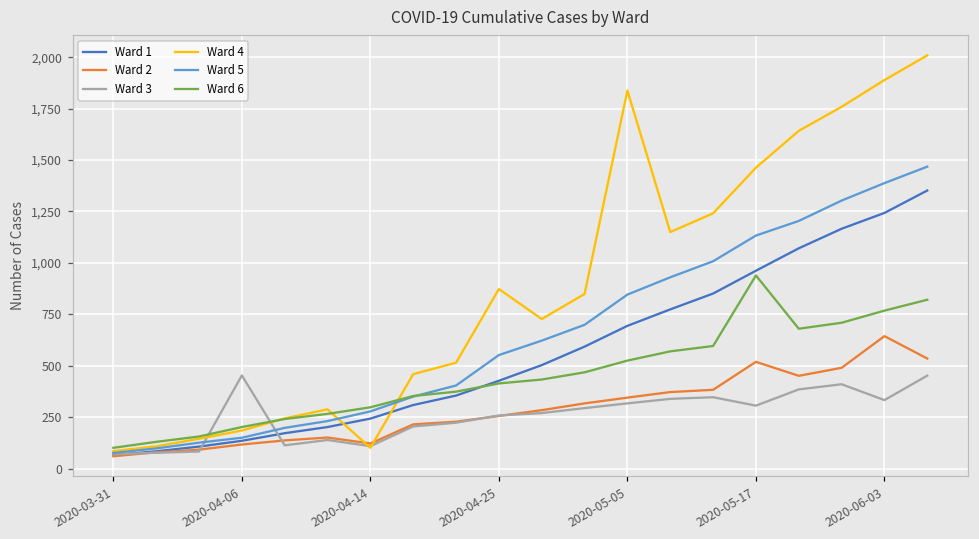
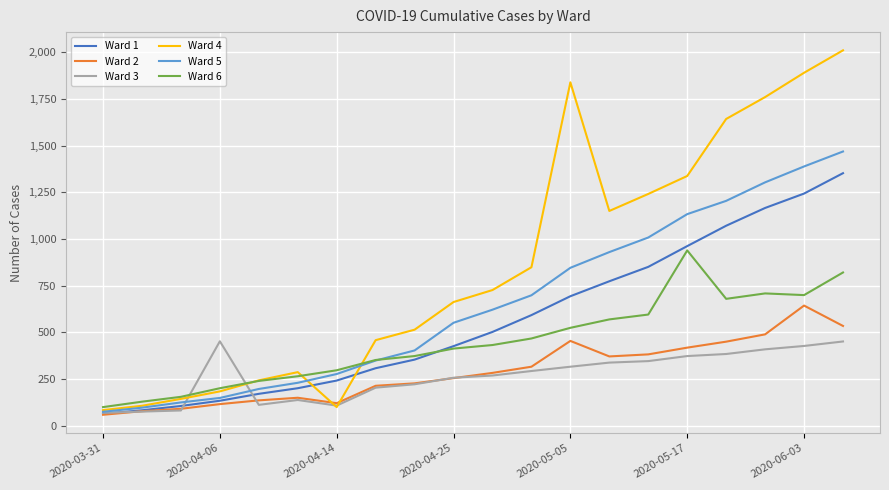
Ward 4, 2020-04-25: 870 -> 660
Ward 2, 2020-05-05: 350 -> 460
Ward 2, 2020-05-17: 520 -> 420
Ward 3, 2020-05-17: 310 -> 370
Ward 4, 2020-05-17: 1,460 -> 1,340
Ward 3, 2020-06-03: 330 -> 430
Ward 6, 2020-06-03: 770 -> 700
